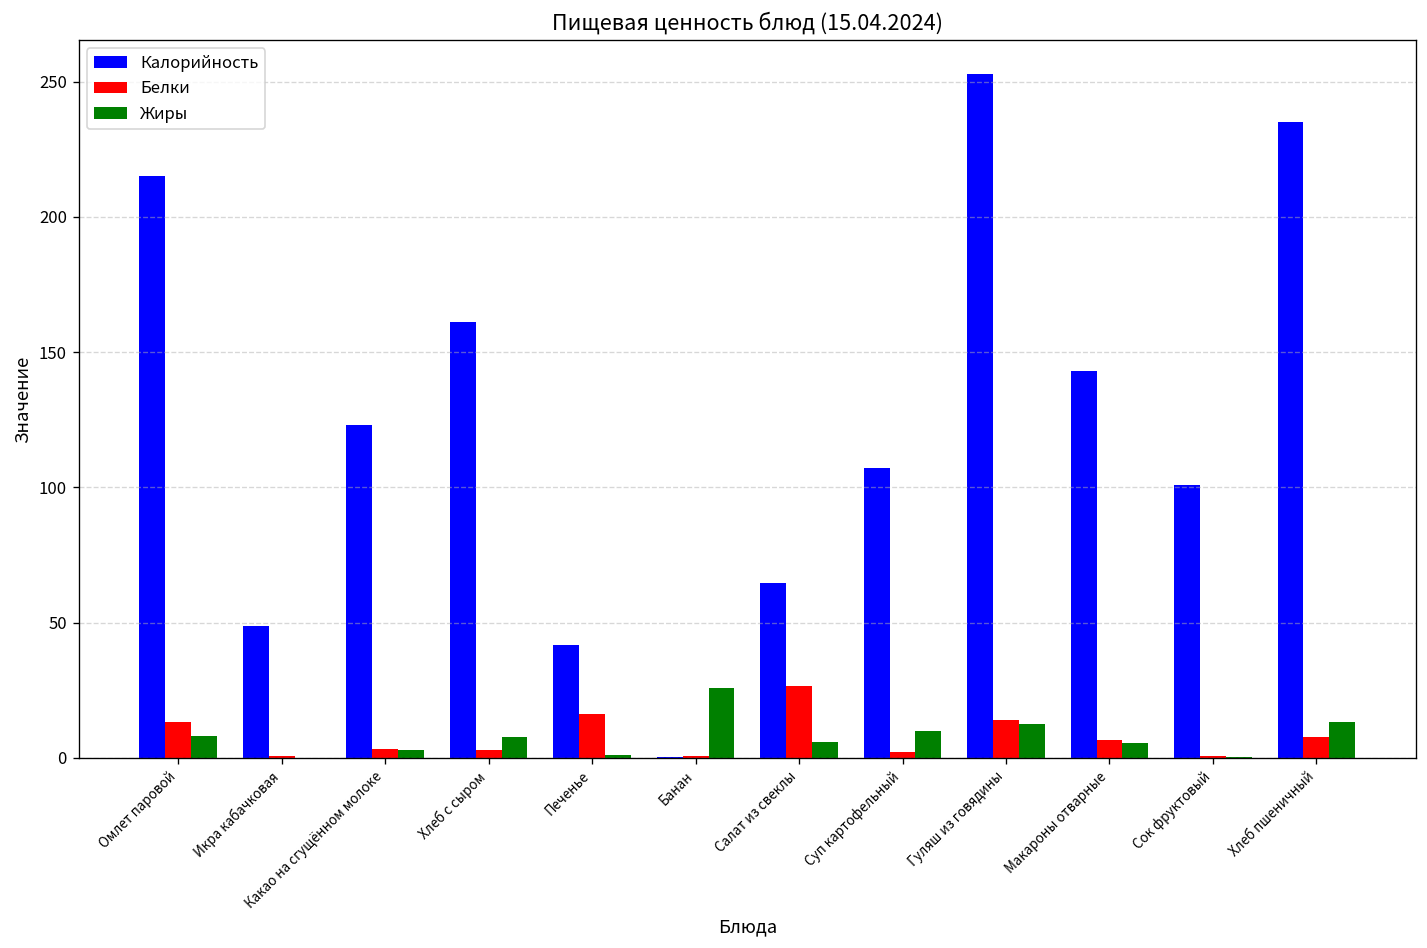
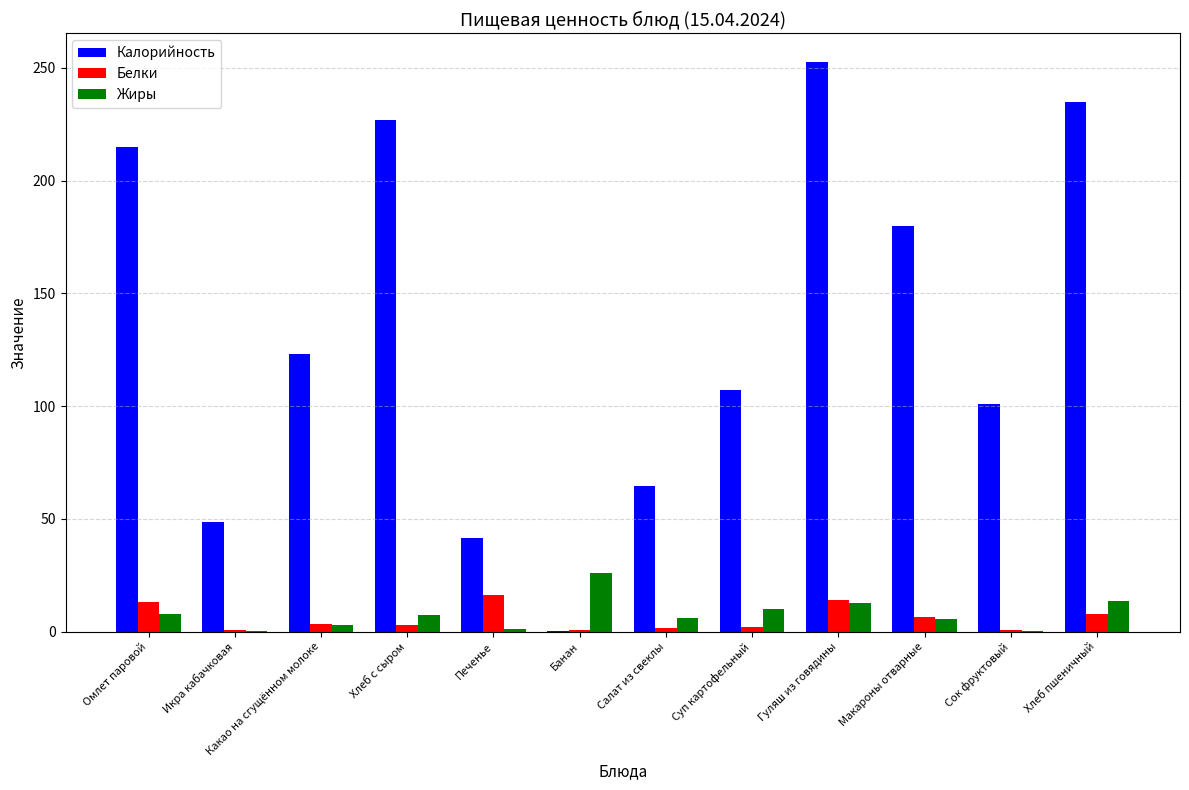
Калорийность, Хлеб с сыром: 161 -> 227
Белки, Салат из свеклы: 27 -> 1
Калорийность, Макароны отварные: 143 -> 180
